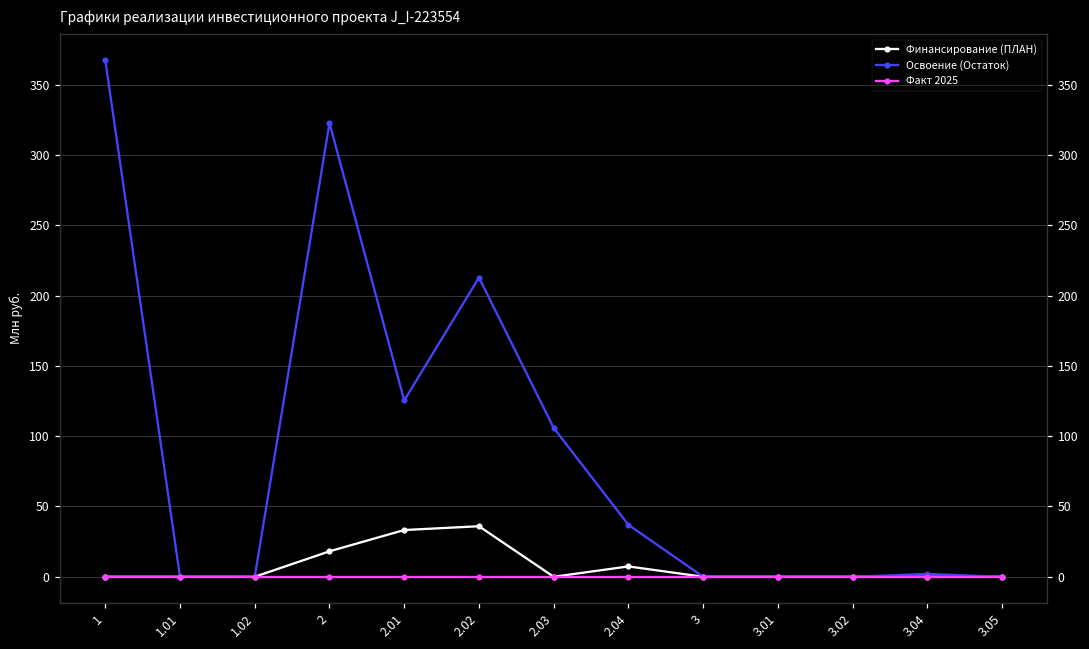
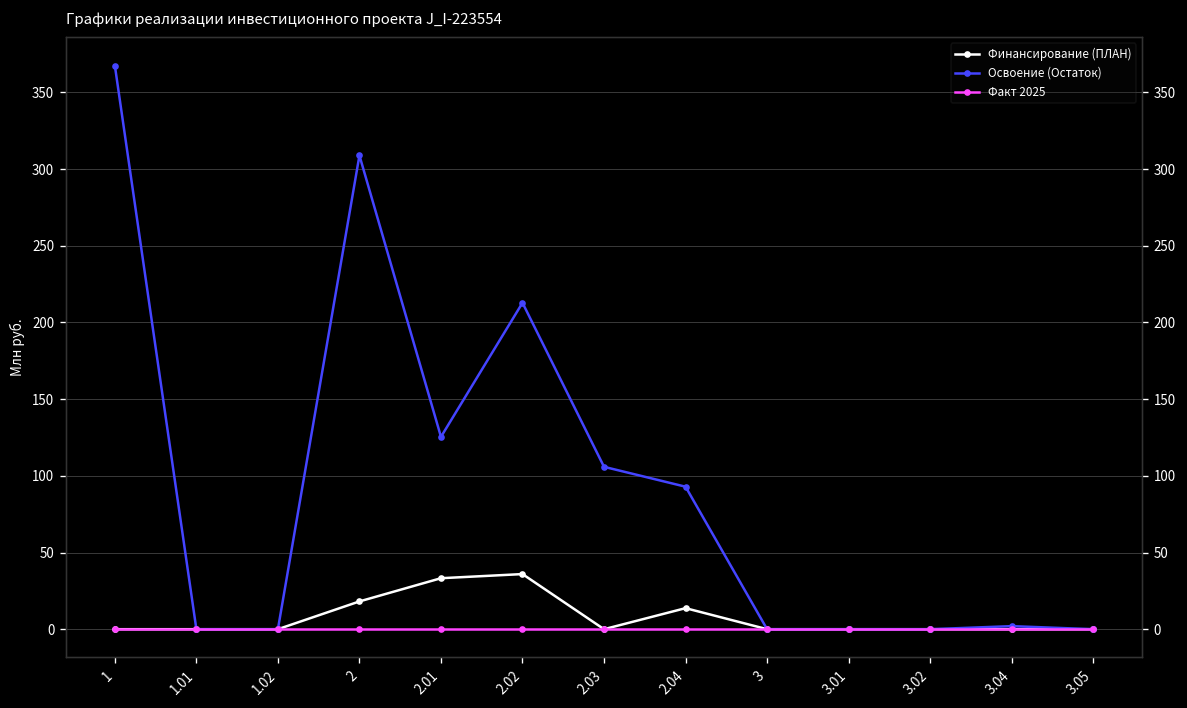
Освоение (Остаток), 2: 323 -> 309
Финансирование (ПЛАН), 2.04: 7 -> 14
Освоение (Остаток), 2.04: 37 -> 93
